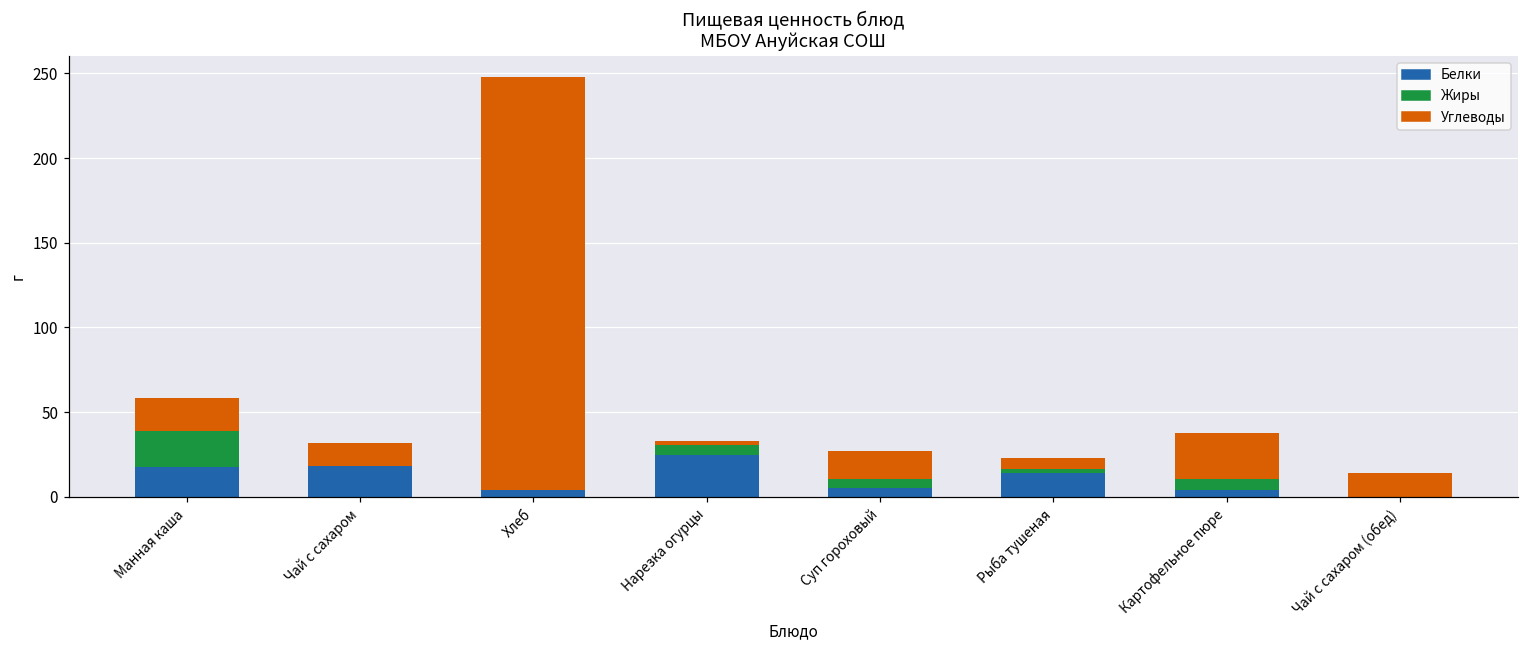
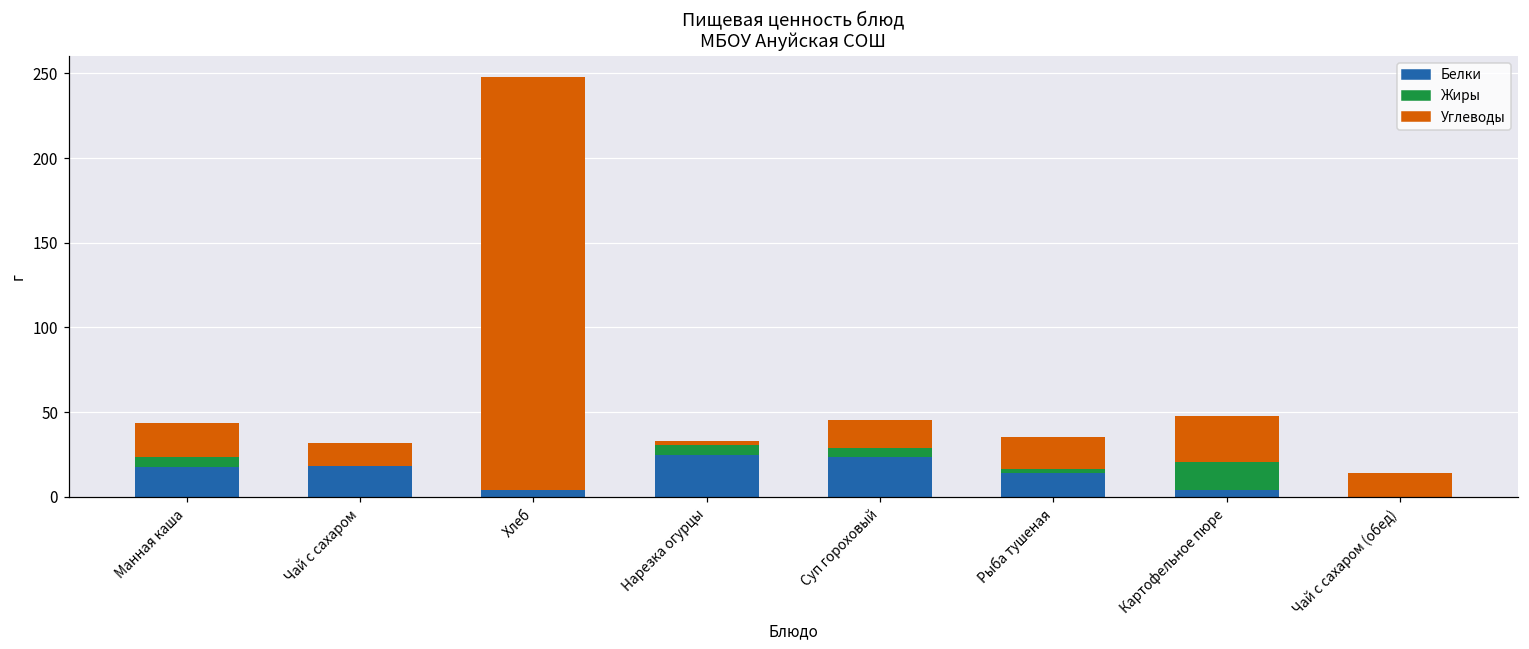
Жиры, Манная каша: 21 -> 6
Белки, Суп гороховый: 5 -> 23
Углеводы, Рыба тушеная: 7 -> 19
Жиры, Картофельное пюре: 6 -> 17
